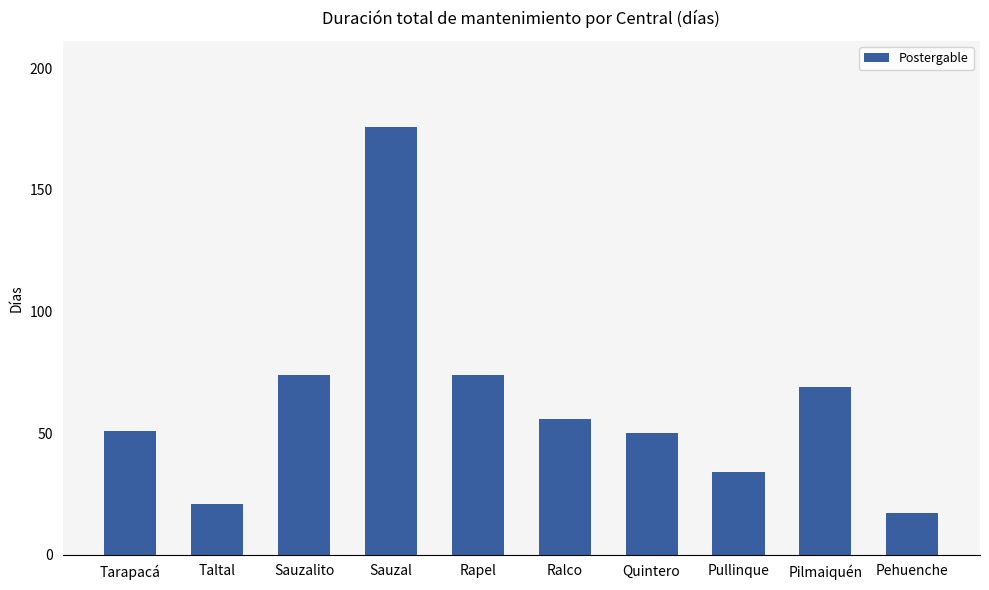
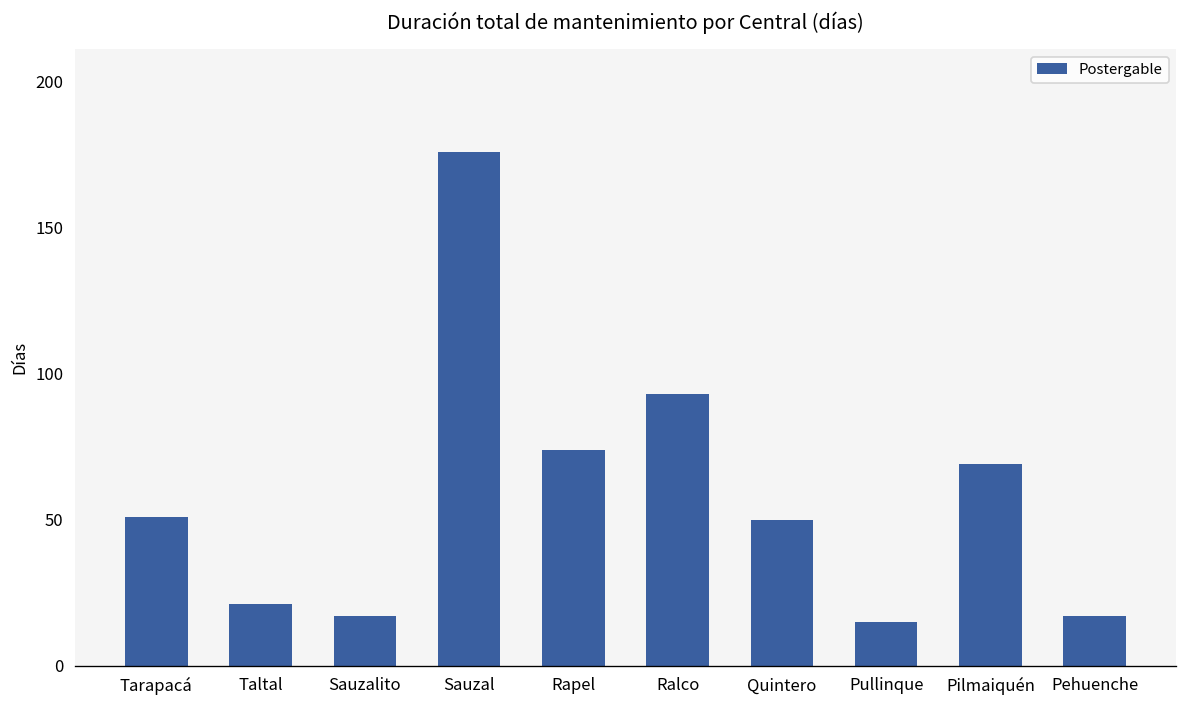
Sauzalito: 74 -> 17
Ralco: 56 -> 93
Pullinque: 34 -> 15
